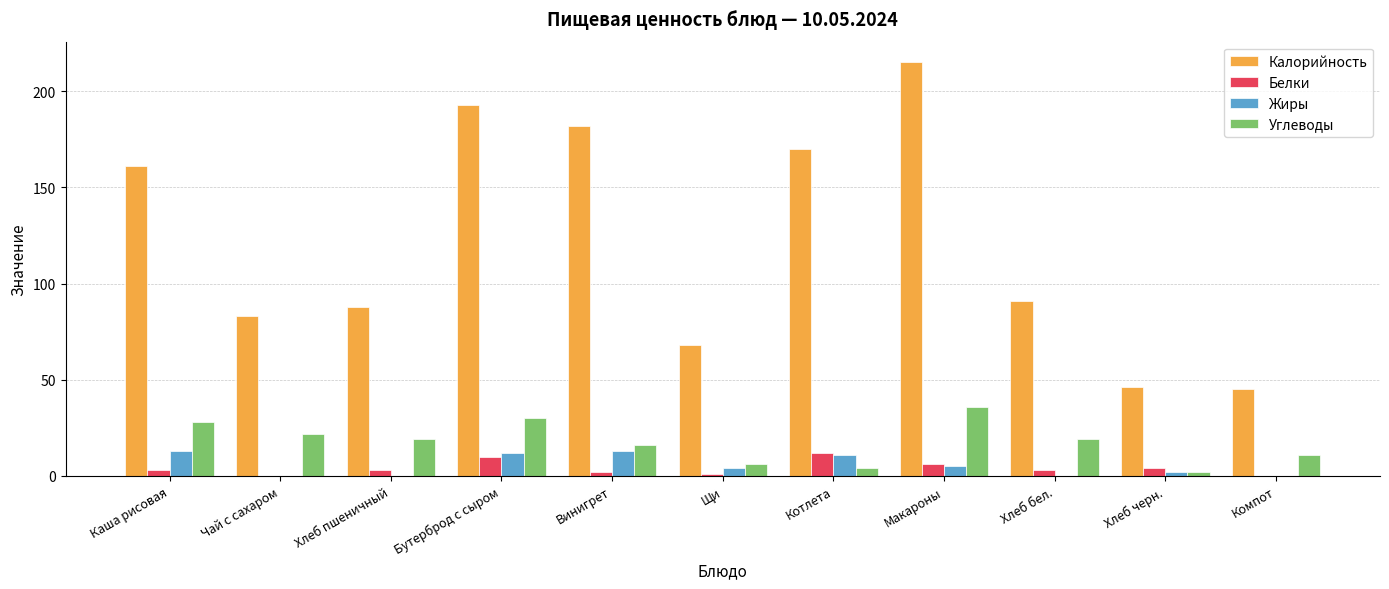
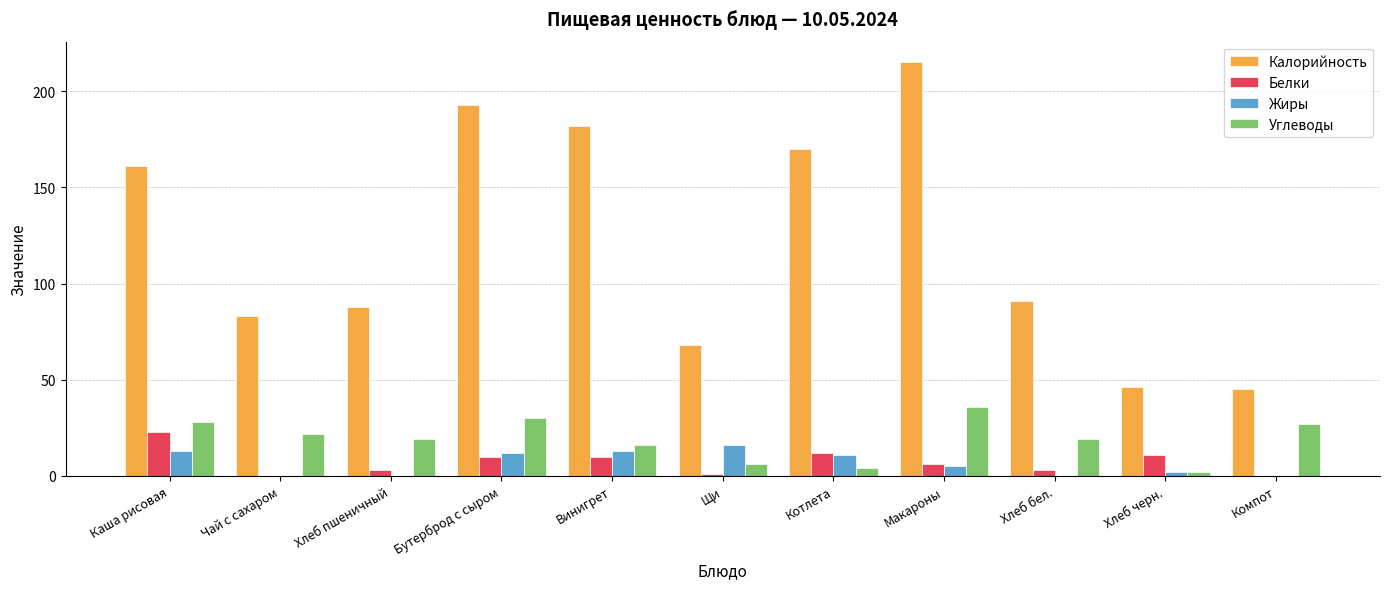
Белки, Каша рисовая: 3 -> 23
Белки, Винигрет: 2 -> 10
Жиры, Щи: 4 -> 16
Белки, Хлеб черн.: 4 -> 11
Углеводы, Компот: 11 -> 27
